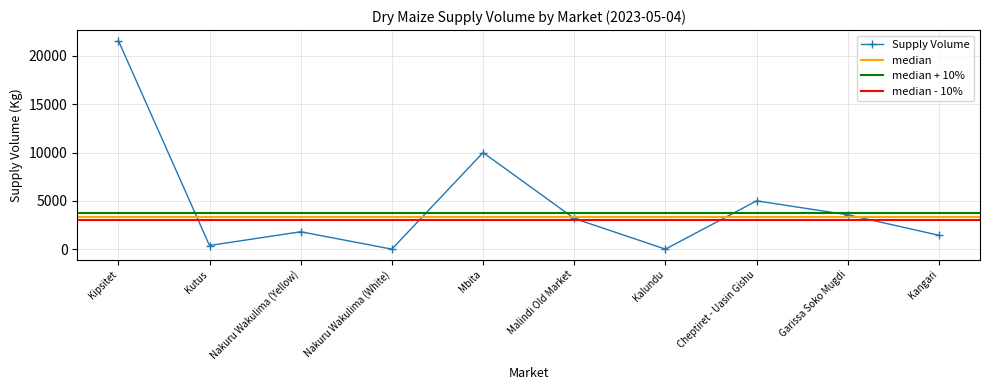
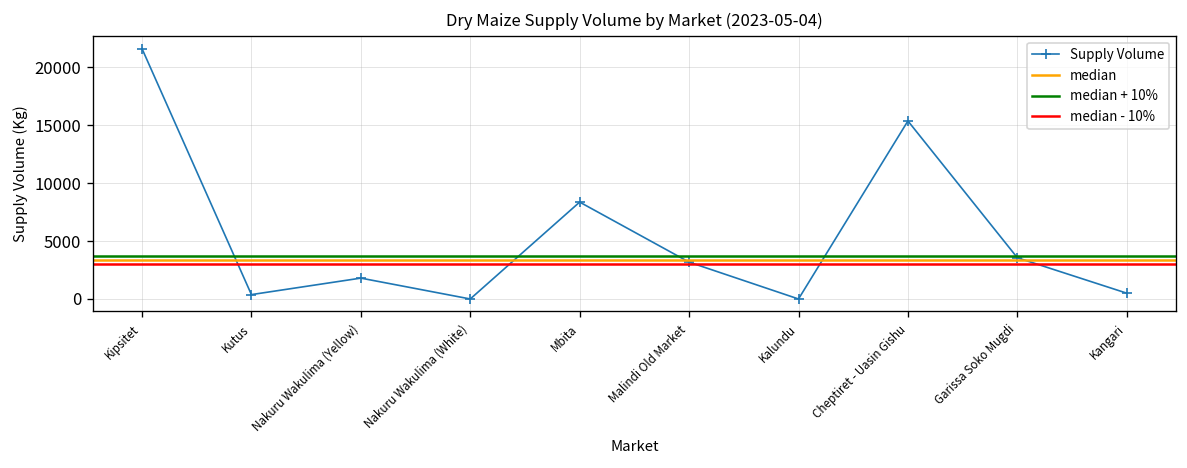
Mbita: 10000 -> 8000
Cheptiret - Uasin Gishu: 5000 -> 15000
Kangari: 1400 -> 500
